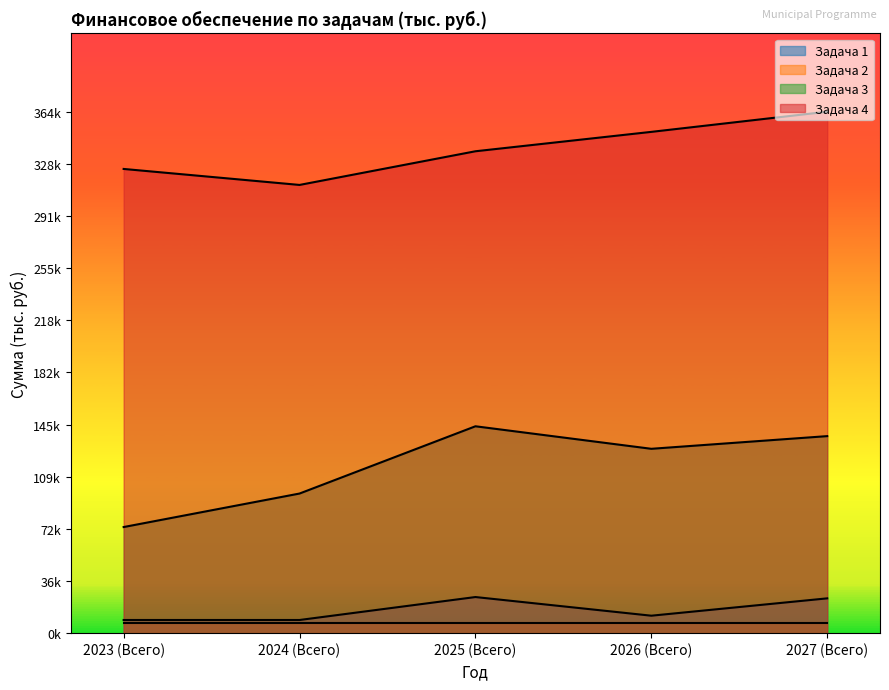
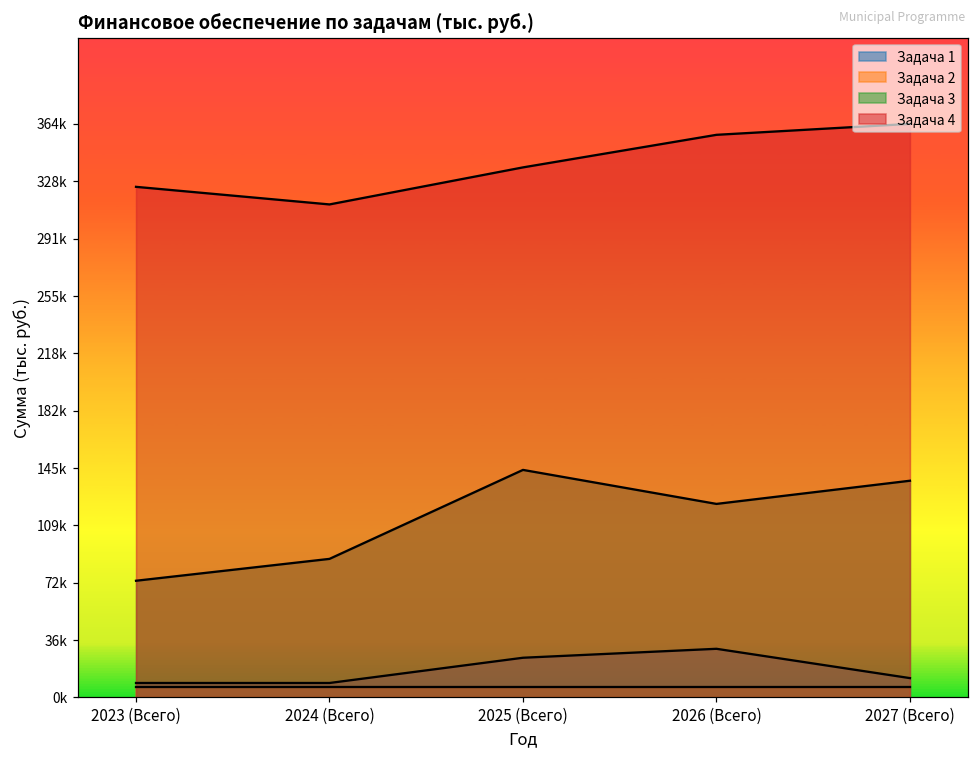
Задача 3, 2024 (Всего): 98000 -> 88000
Задача 1, 2026 (Всего): 12000 -> 31000
Задача 3, 2026 (Всего): 129000 -> 123000
Задача 4, 2026 (Всего): 351000 -> 358000
Задача 1, 2027 (Всего): 24000 -> 12000
